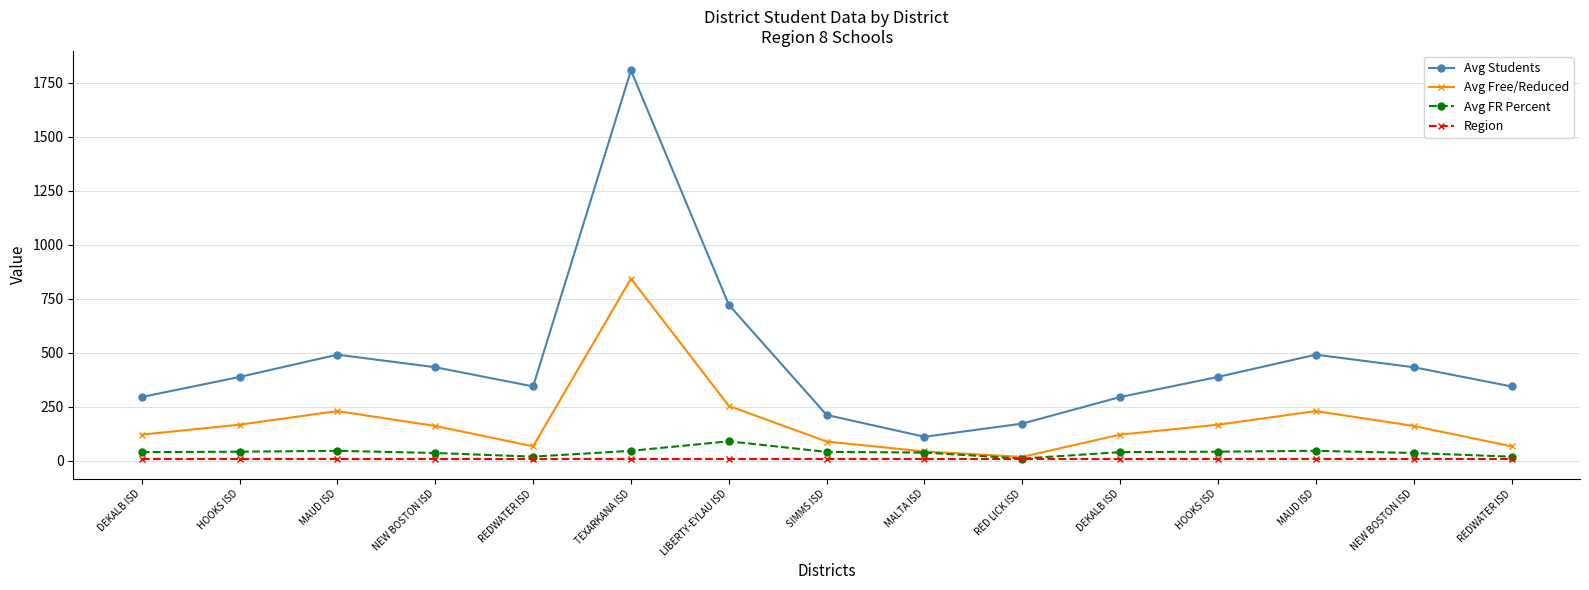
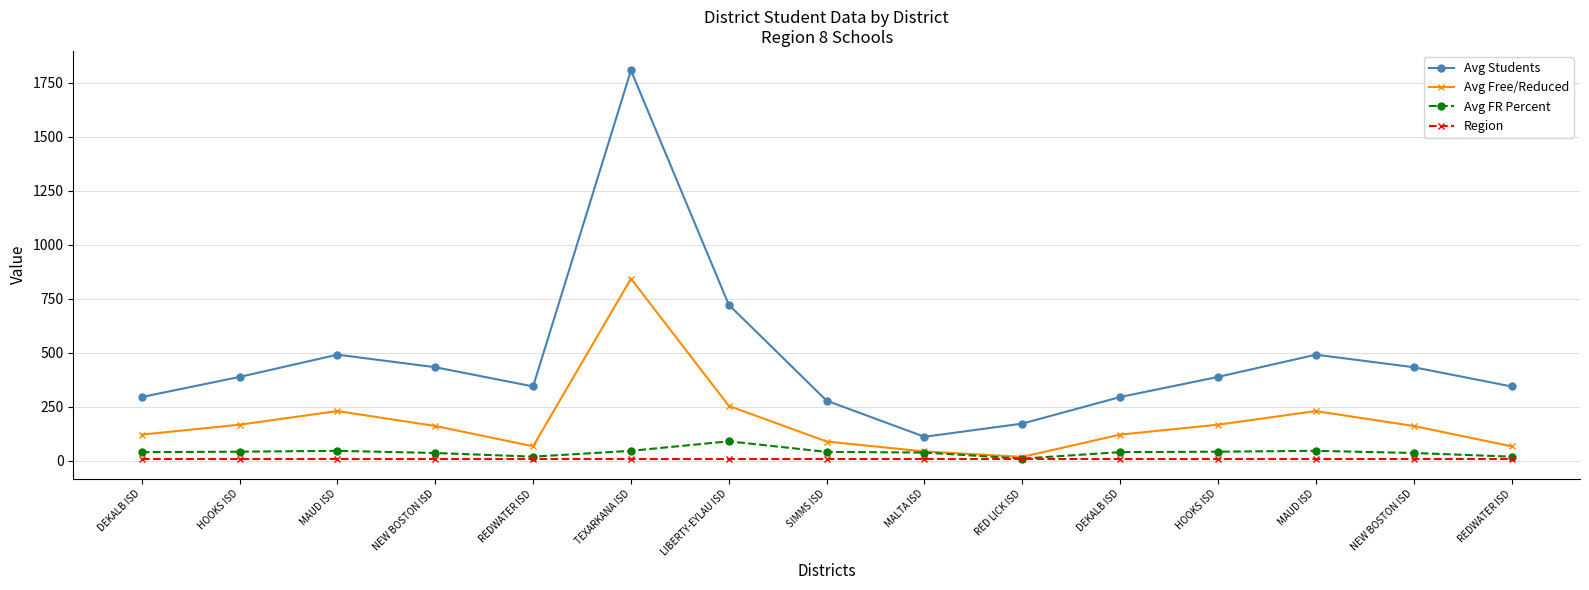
Avg Students, SIMMS ISD: 210 -> 280
